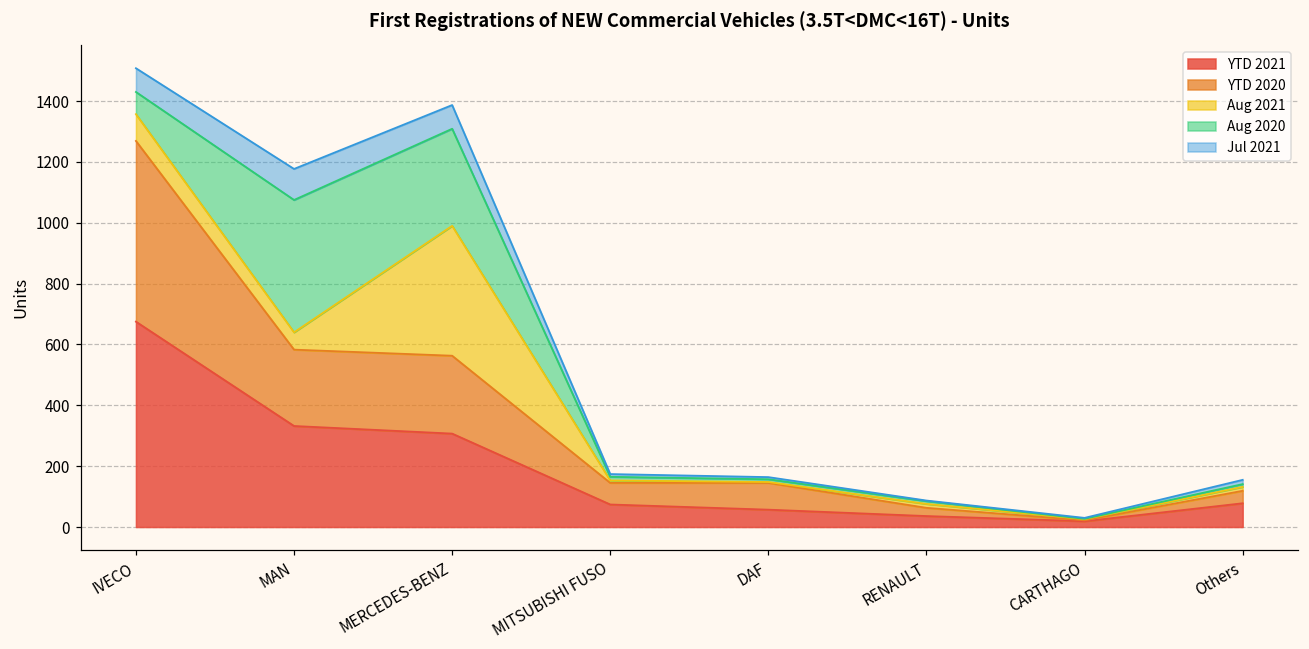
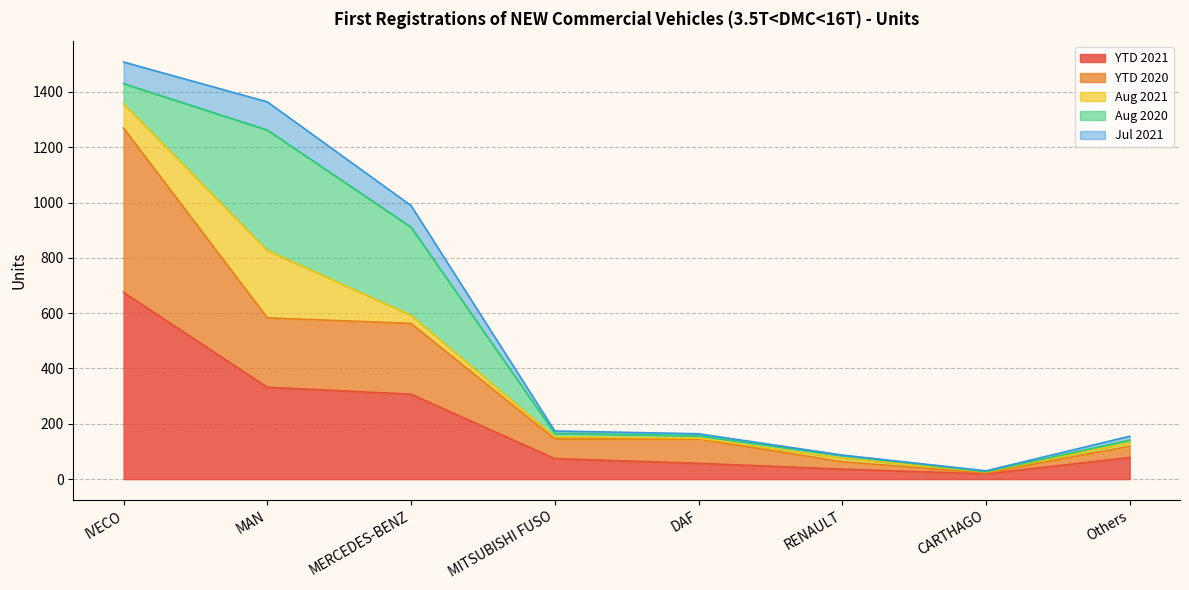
Aug 2021, MAN: 60 -> 240
Aug 2021, MERCEDES-BENZ: 430 -> 30
